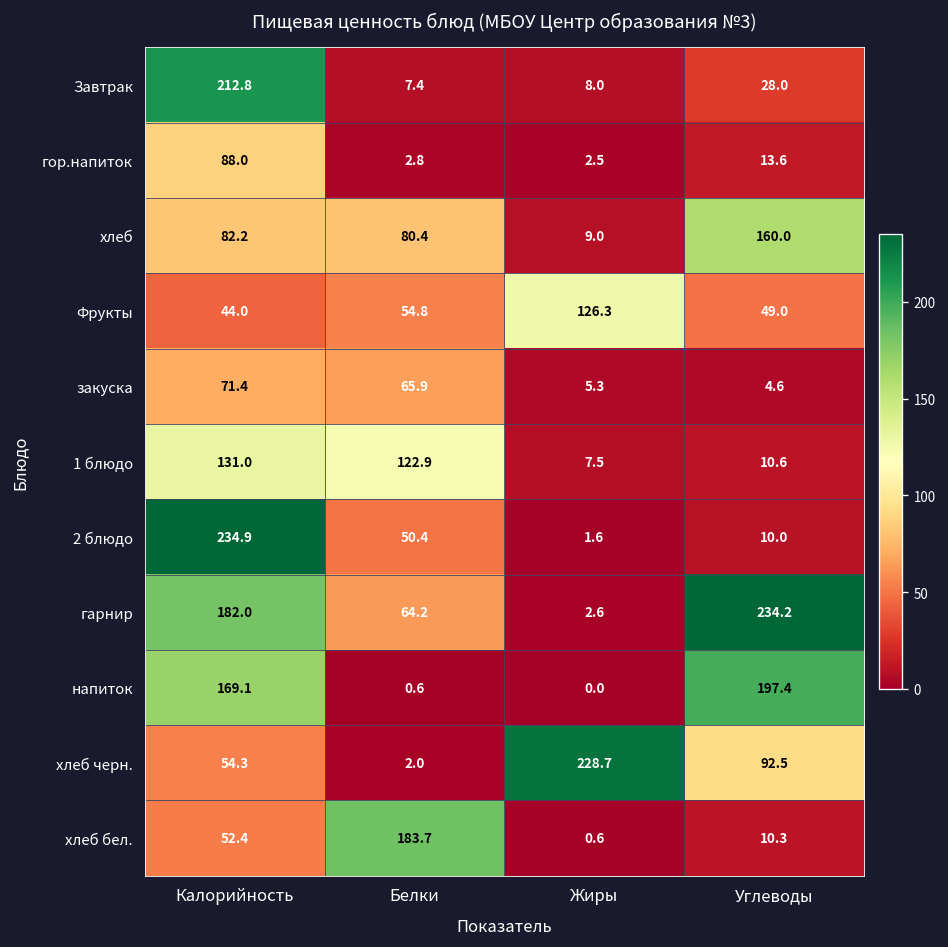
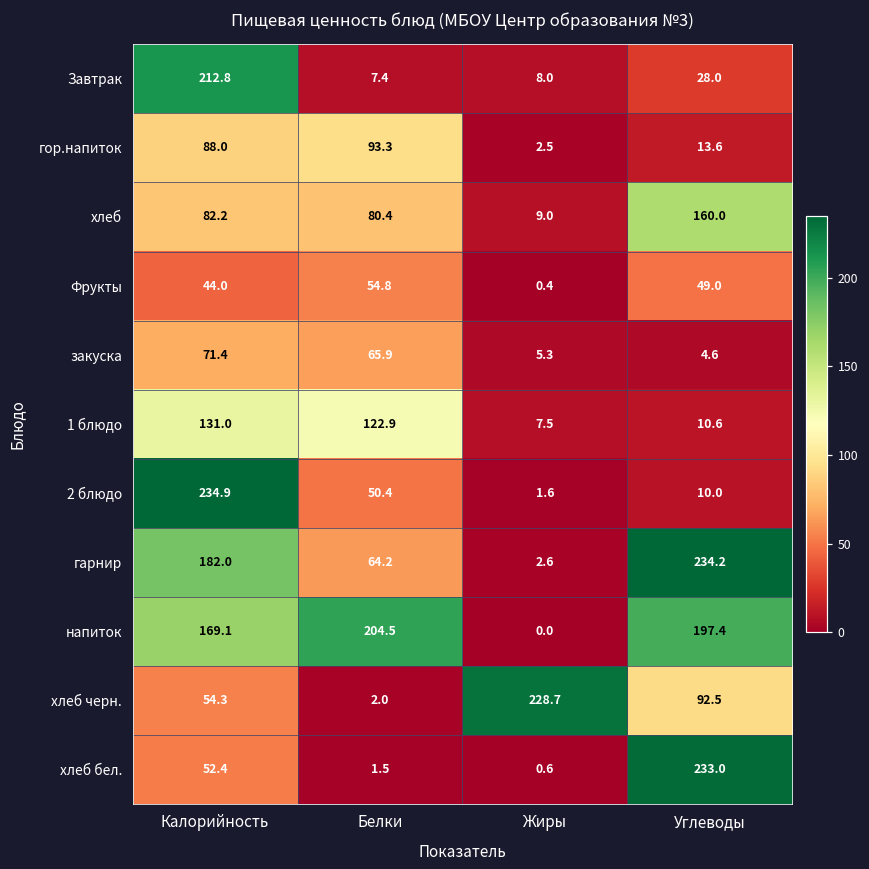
гор.напиток, Белки: 2.8 -> 93.3
Фрукты, Жиры: 126.3 -> 0.4
напиток, Белки: 0.6 -> 204.5
хлеб бел., Белки: 183.7 -> 1.5
хлеб бел., Углеводы: 10.3 -> 233.0
